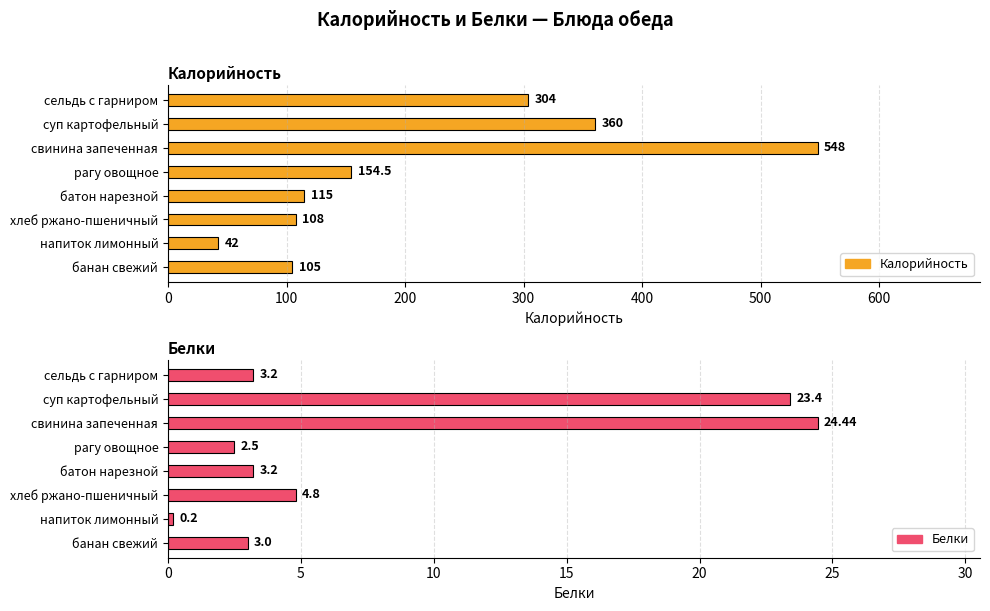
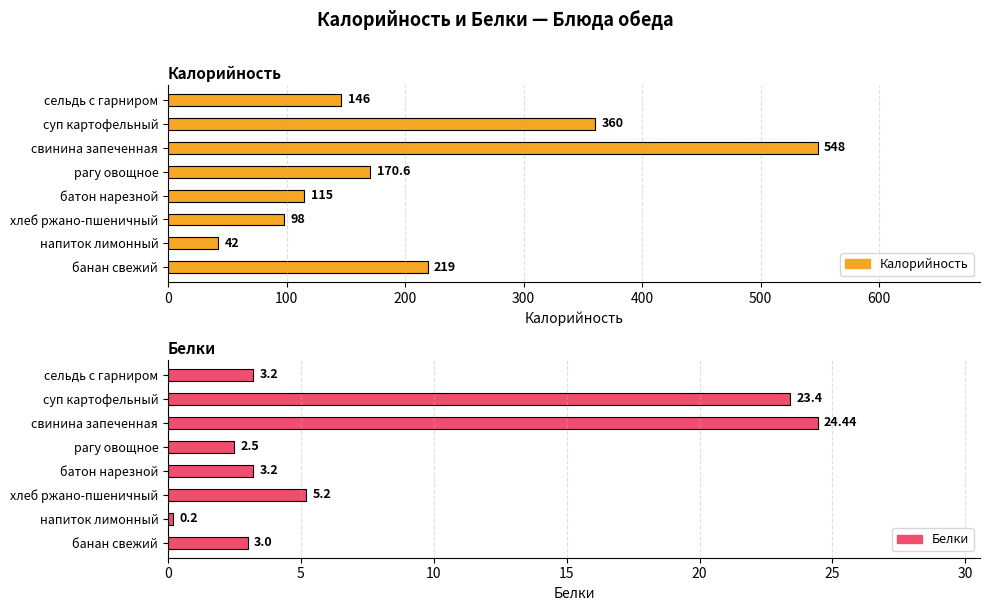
Калорийность, сельдь с гарниром: 304 -> 146
Калорийность, рагу овощное: 154.5 -> 170.6
Калорийность, хлеб ржано-пшеничный: 108 -> 98
Калорийность, банан свежий: 105 -> 219
Белки, хлеб ржано-пшеничный: 4.8 -> 5.2
